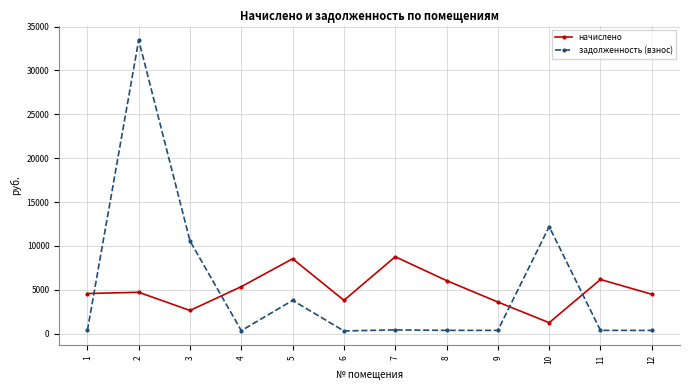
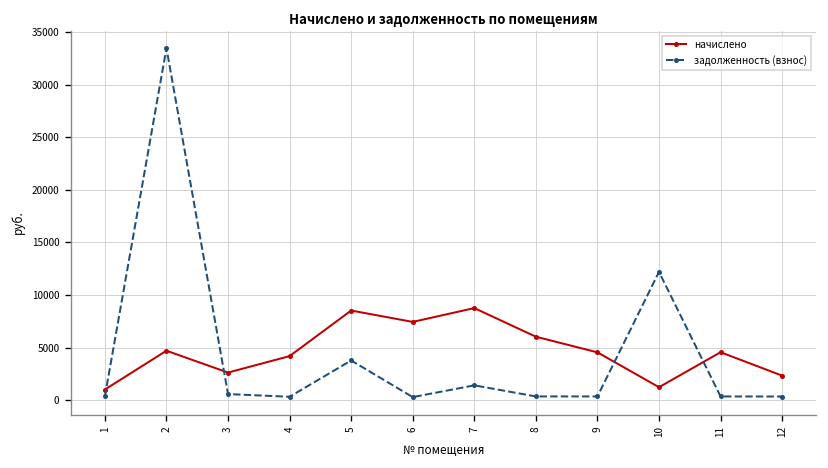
начислено, 1: 5000 -> 1000
задолженность (взнос), 3: 11000 -> 1000
начислено, 4: 5000 -> 4000
начислено, 6: 4000 -> 7000
задолженность (взнос), 7: 0 -> 1000
начислено, 9: 4000 -> 5000
начислено, 11: 6000 -> 5000
начислено, 12: 4000 -> 2000
